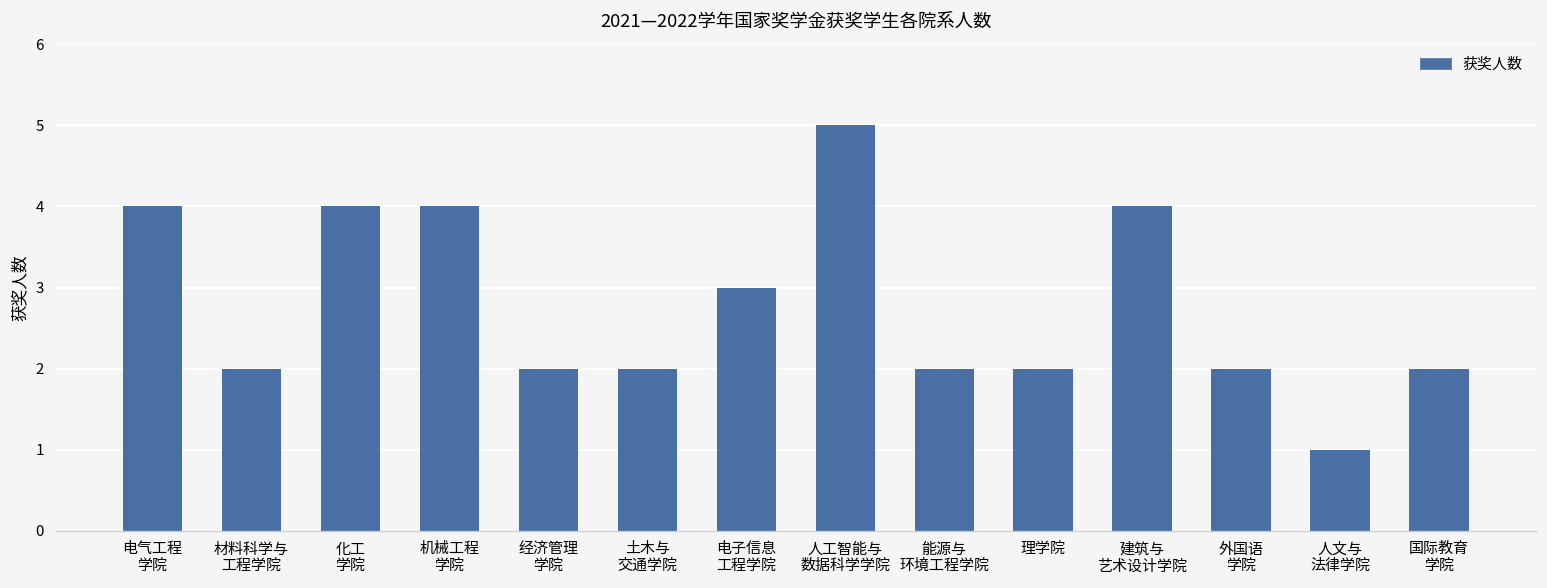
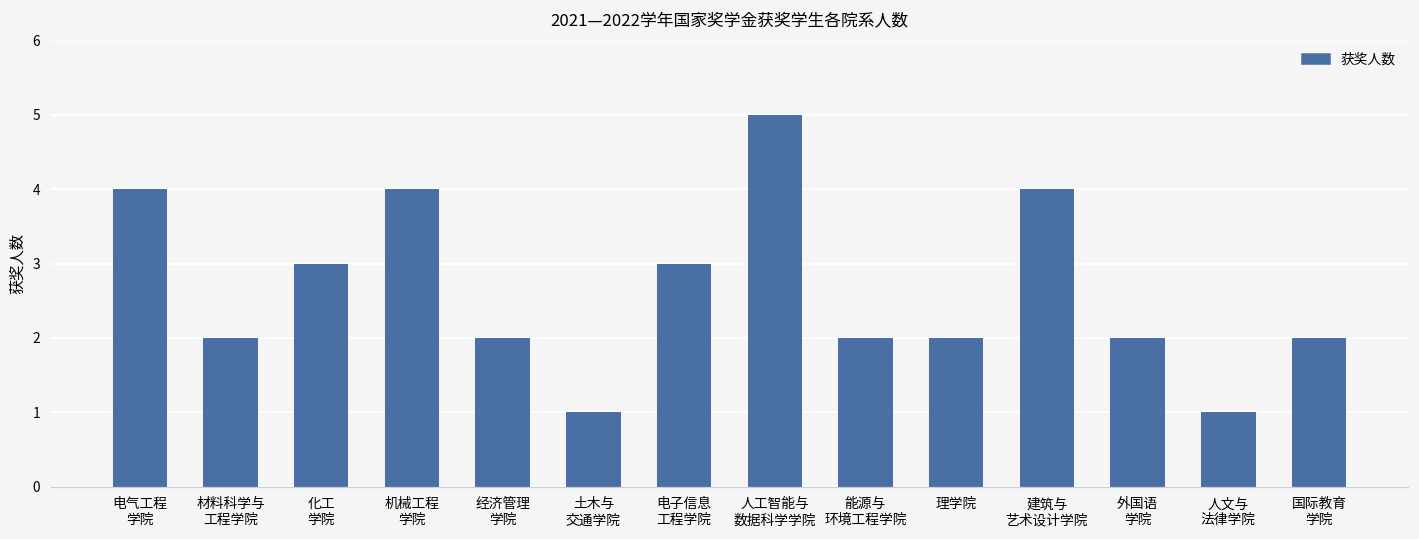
化工 学院: 4 -> 3
土木与 交通学院: 2 -> 1
